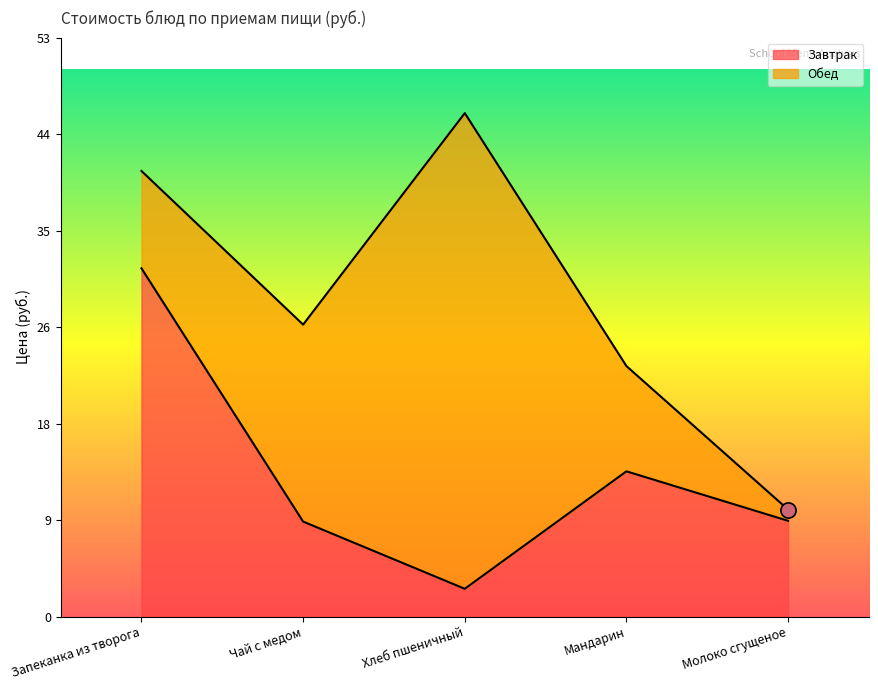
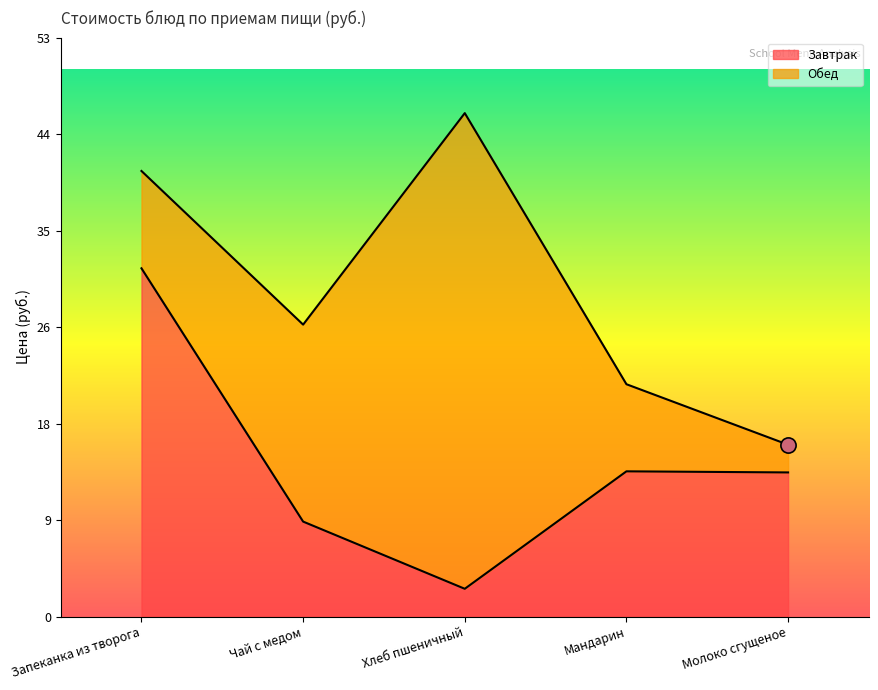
Обед, Мандарин: 9.6 -> 7.9
Завтрак, Молоко сгущеное: 8.7 -> 13.1
Обед, Молоко сгущеное: 1.0 -> 2.5
